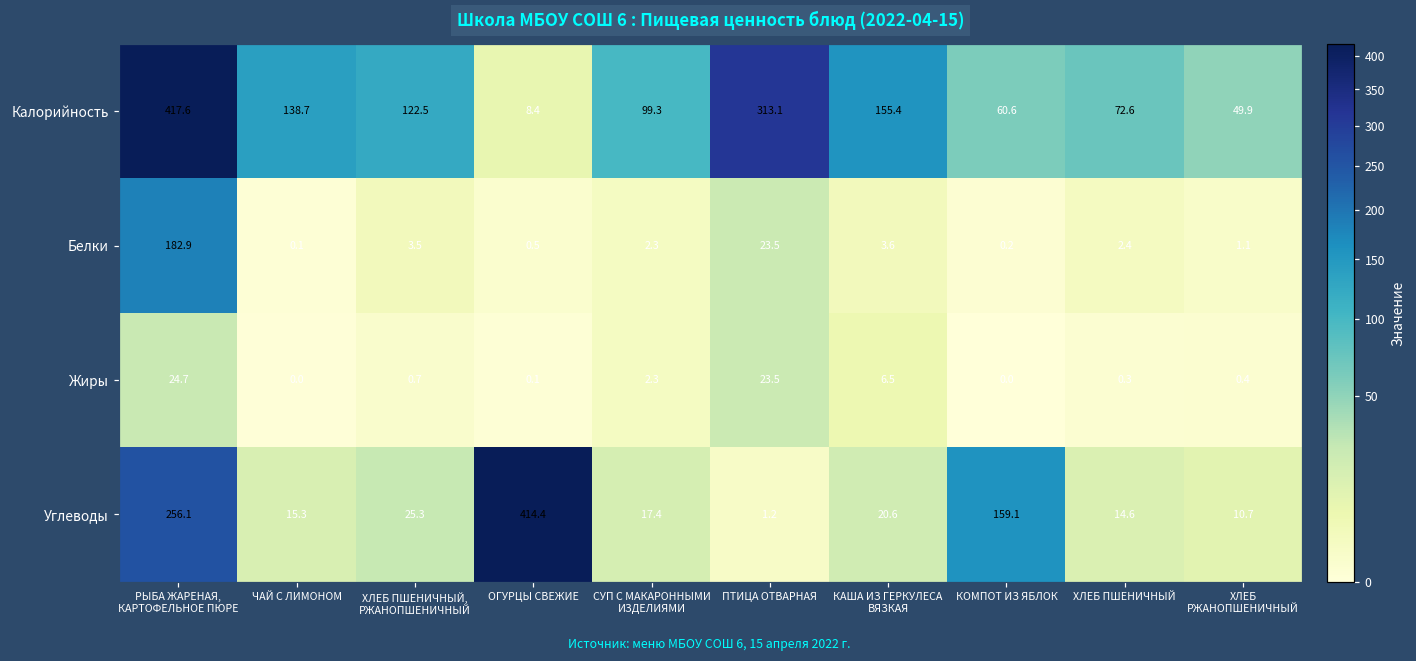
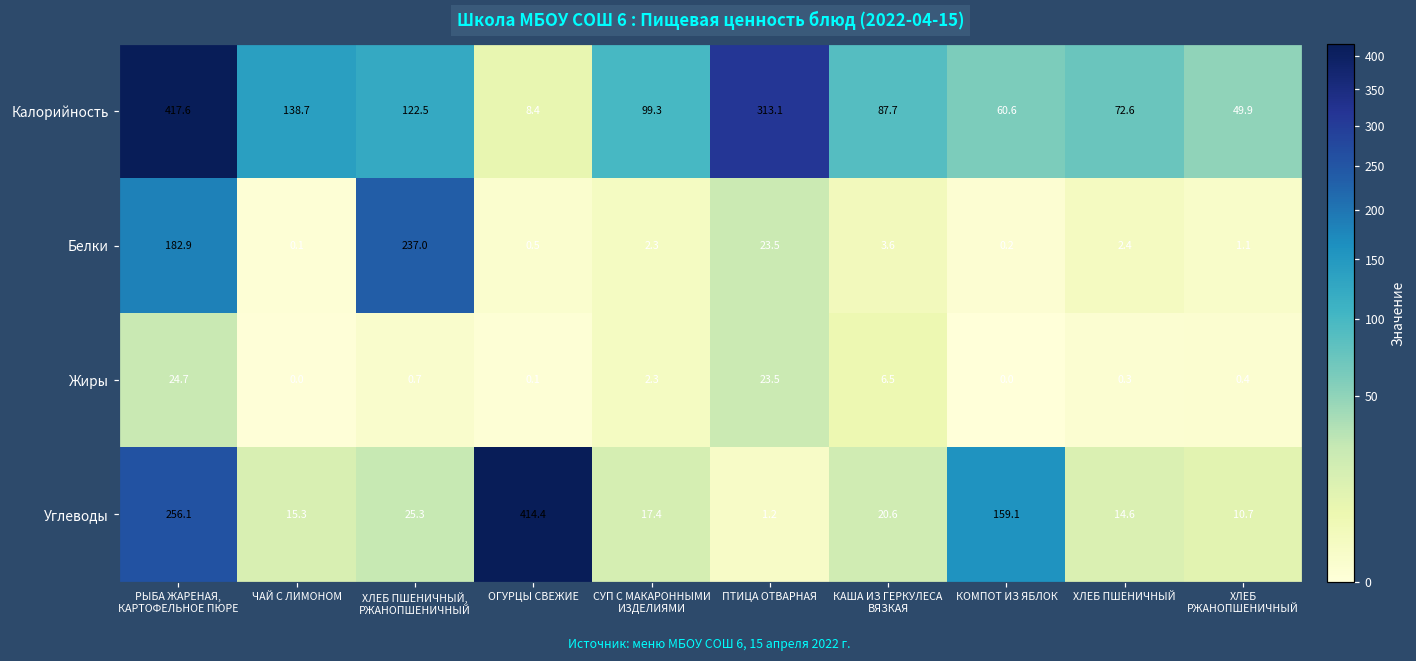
Калорийность, КАША ИЗ ГЕРКУЛЕСА ВЯЗКАЯ: 155.4 -> 87.7
Белки, ХЛЕБ ПШЕНИЧНЫЙ, РЖАНОПШЕНИЧНЫЙ: 3.5 -> 237.0
